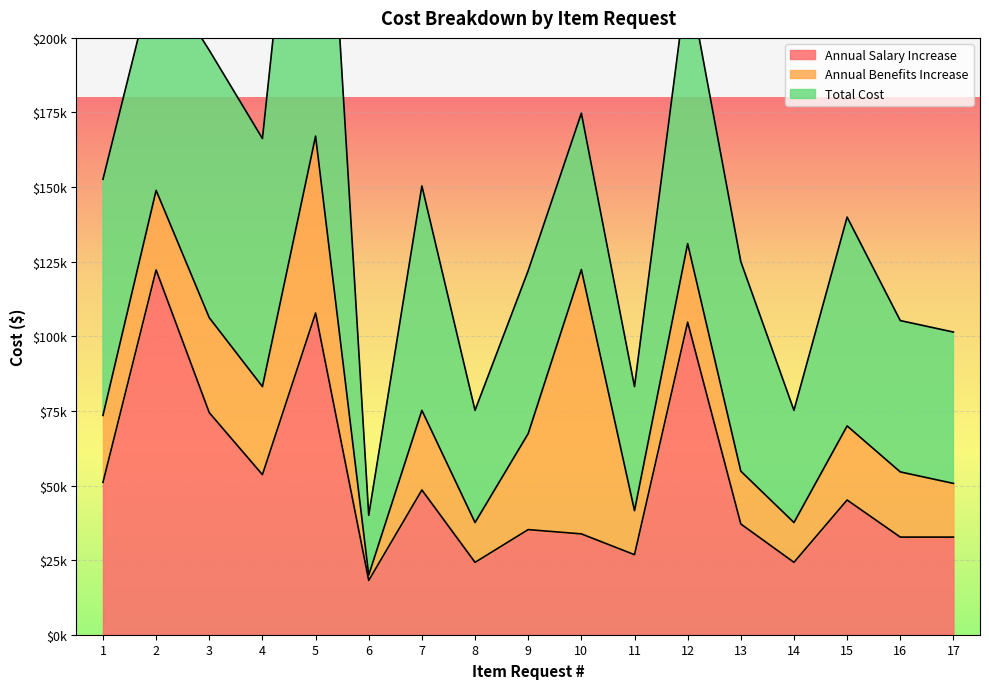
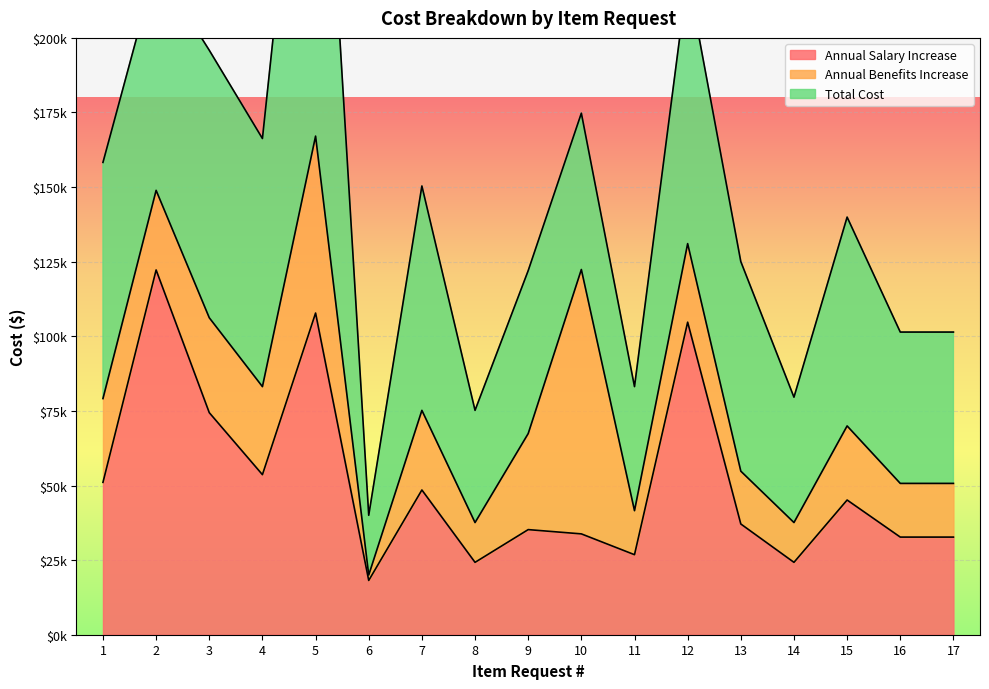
Annual Benefits Increase, 1: $22000 -> $28000
Total Cost, 14: $38000 -> $42000
Annual Benefits Increase, 16: $22000 -> $18000
